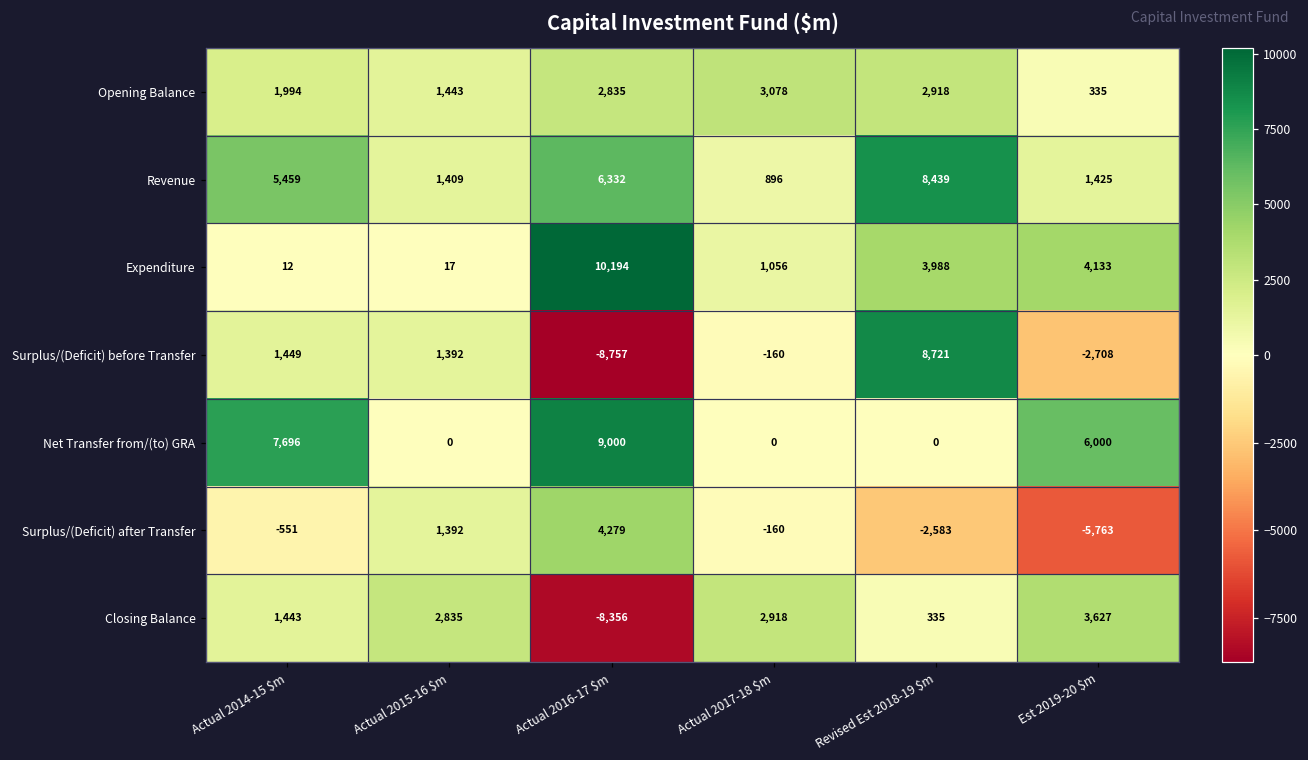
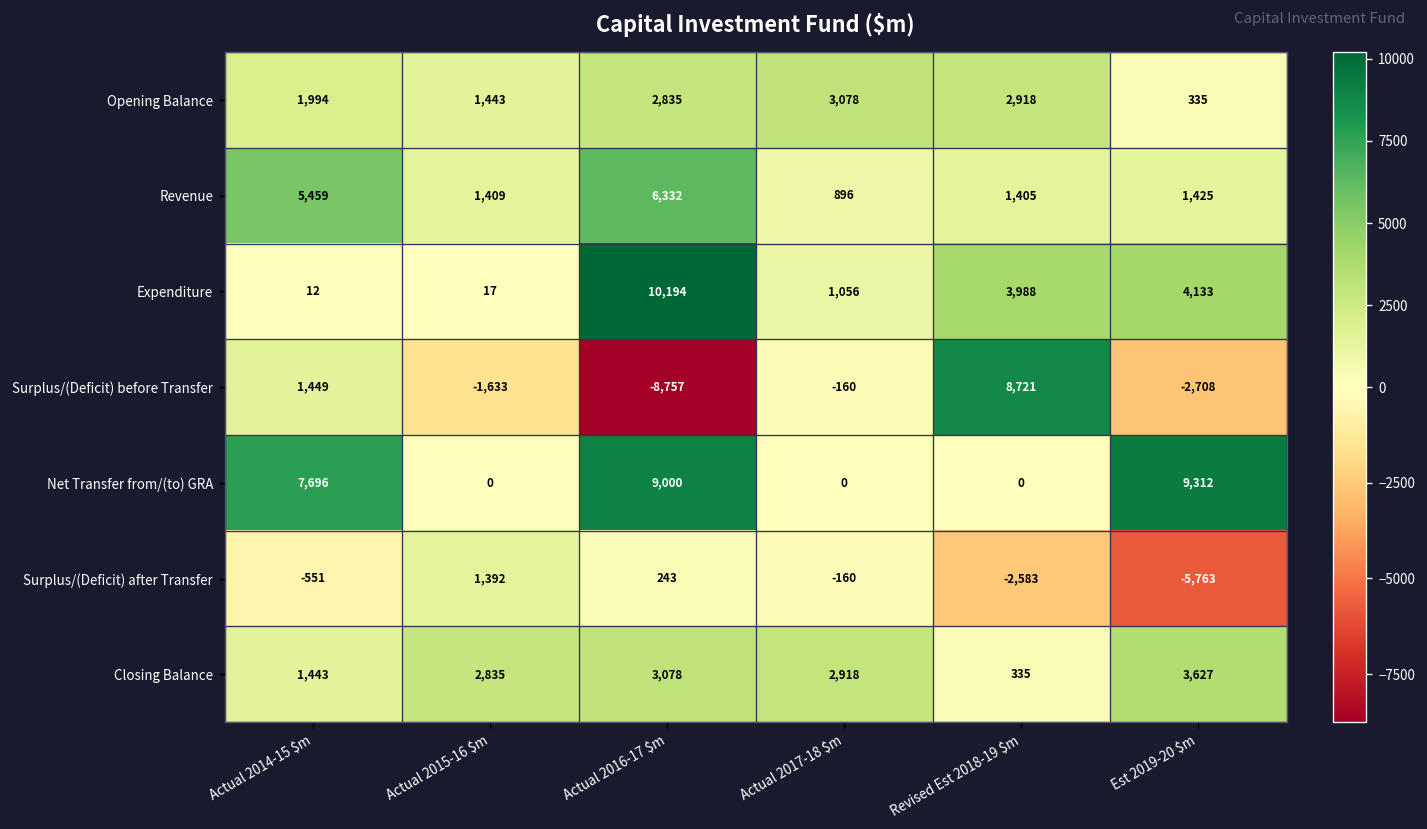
Revenue, Revised Est 2018-19 $m: 8,439 -> 1,405
Surplus/(Deficit) before Transfer, Actual 2015-16 $m: 1,392 -> -1,633
Net Transfer from/(to) GRA, Est 2019-20 $m: 6,000 -> 9,312
Surplus/(Deficit) after Transfer, Actual 2016-17 $m: 4,279 -> 243
Closing Balance, Actual 2016-17 $m: -8,356 -> 3,078
